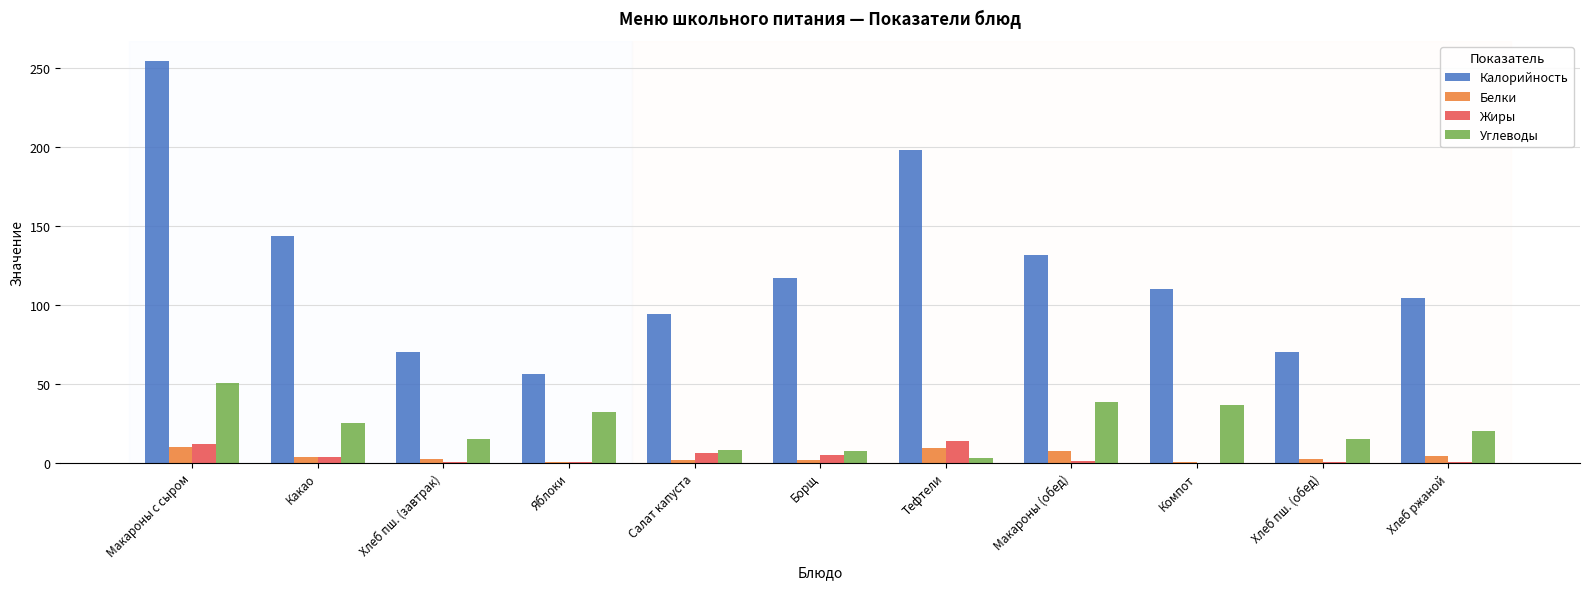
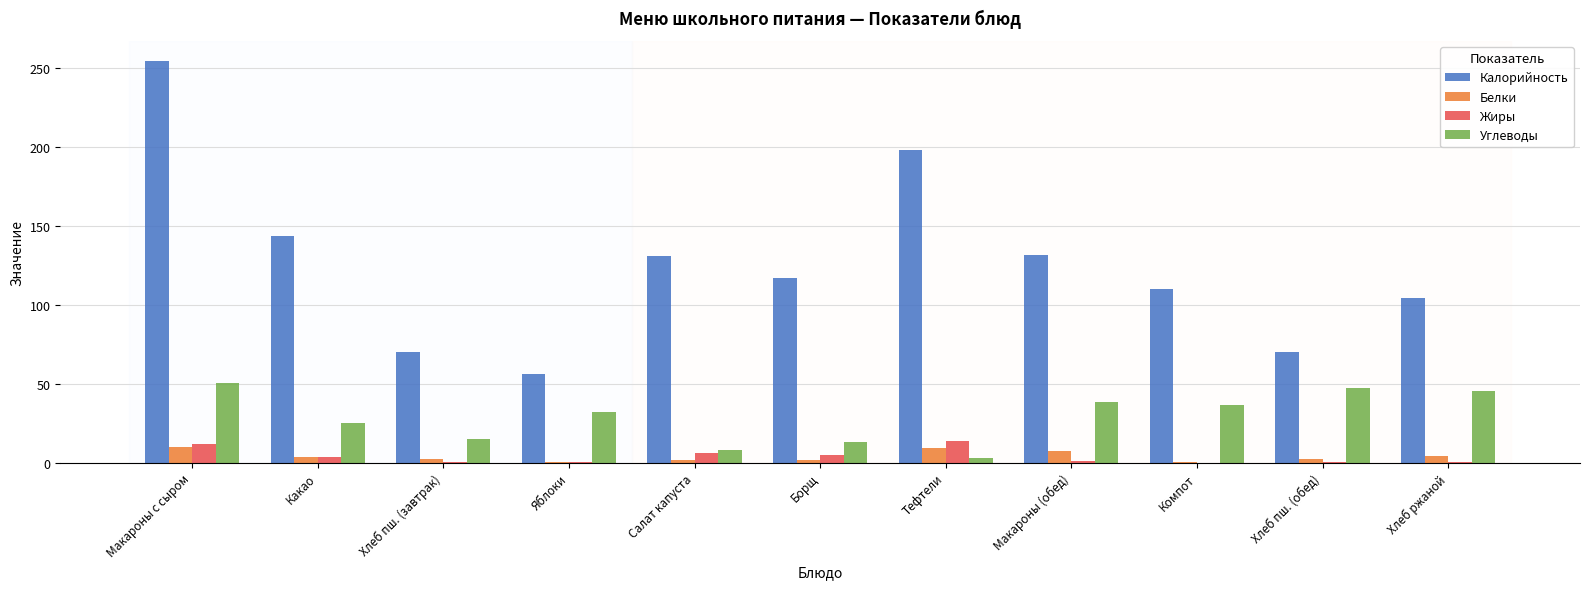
Калорийность, Салат капуста: 94 -> 131
Углеводы, Борщ: 7 -> 13
Углеводы, Хлеб пш. (обед): 15 -> 47
Углеводы, Хлеб ржаной: 20 -> 45
